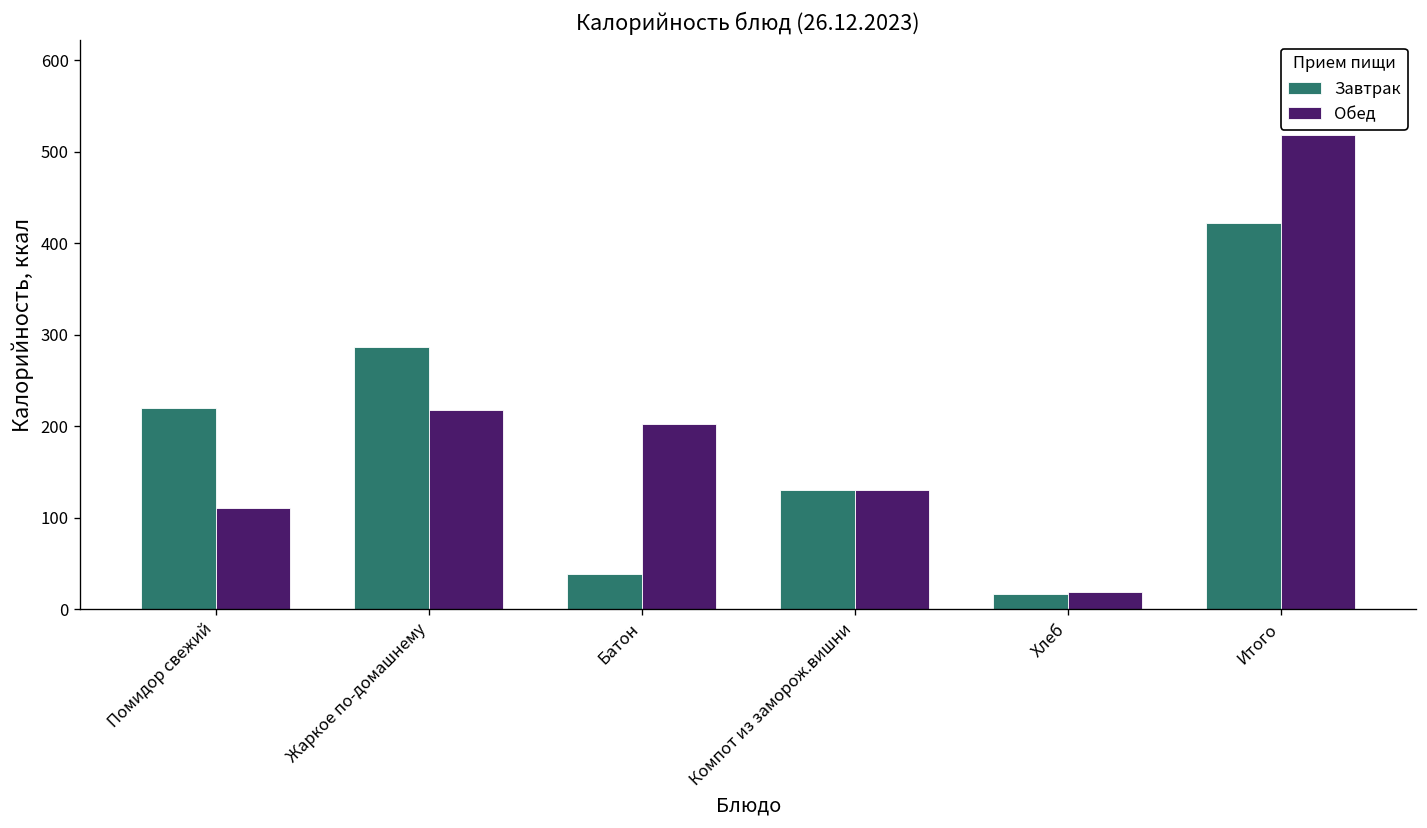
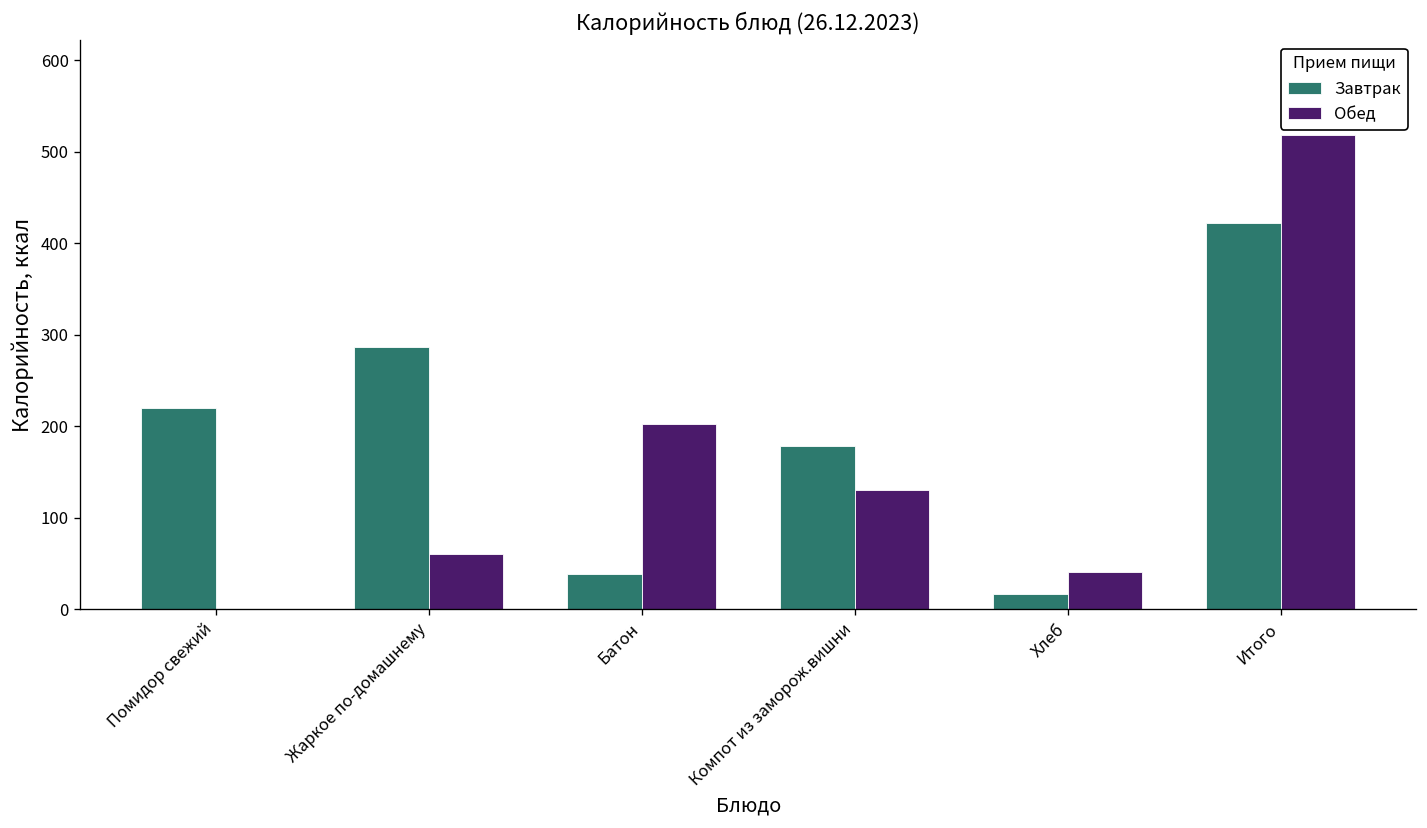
Обед, Помидор свежий: 110 -> 0
Обед, Жаркое по-домашнему: 220 -> 60
Завтрак, Компот из заморож.вишни: 130 -> 180
Обед, Хлеб: 20 -> 40
